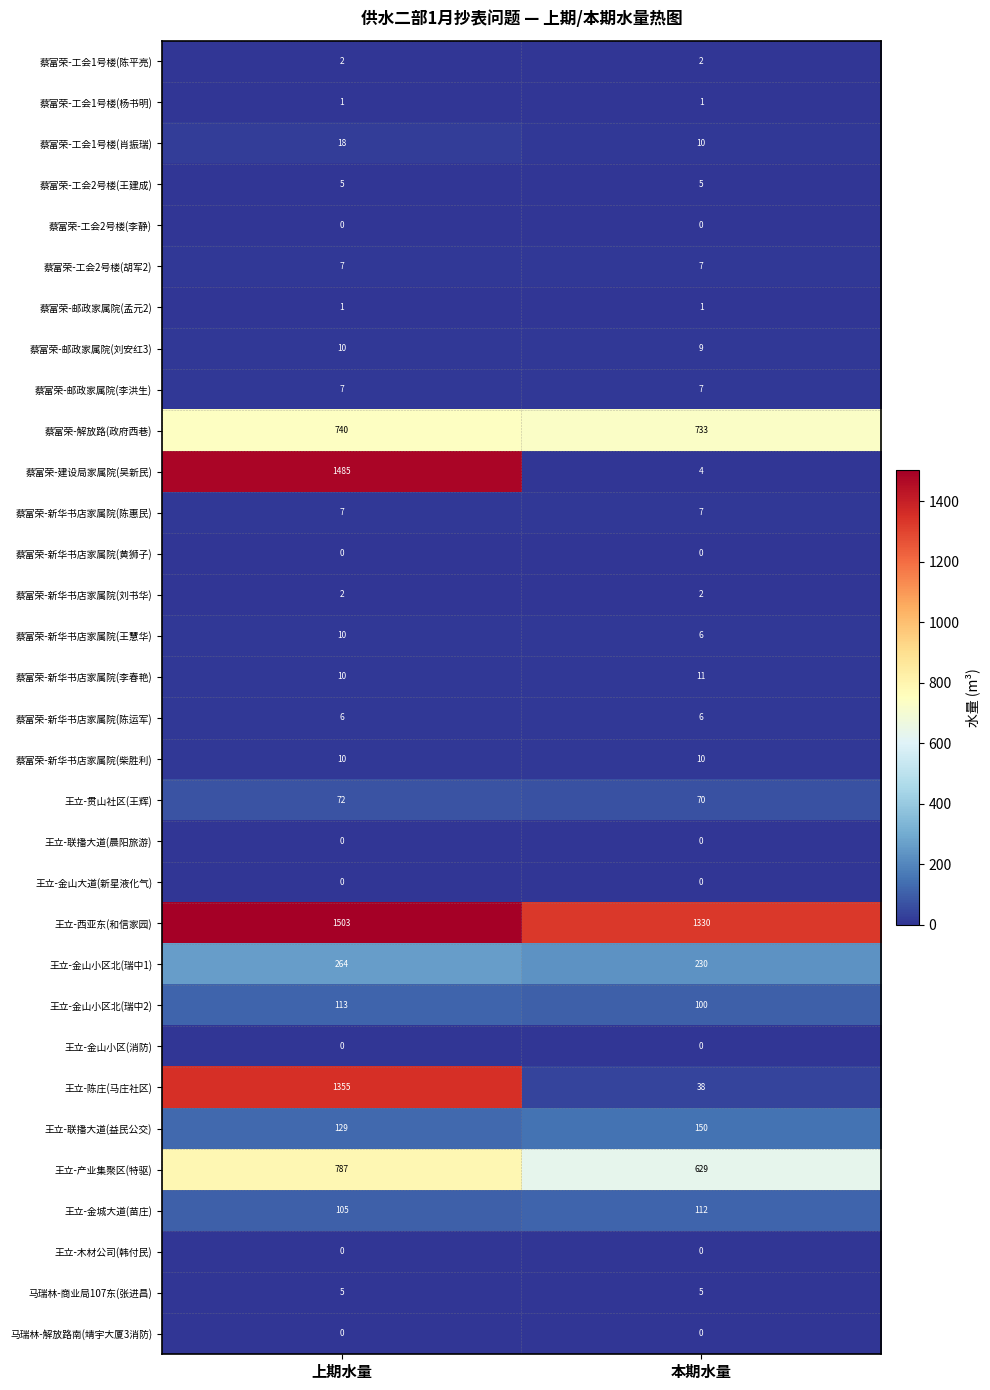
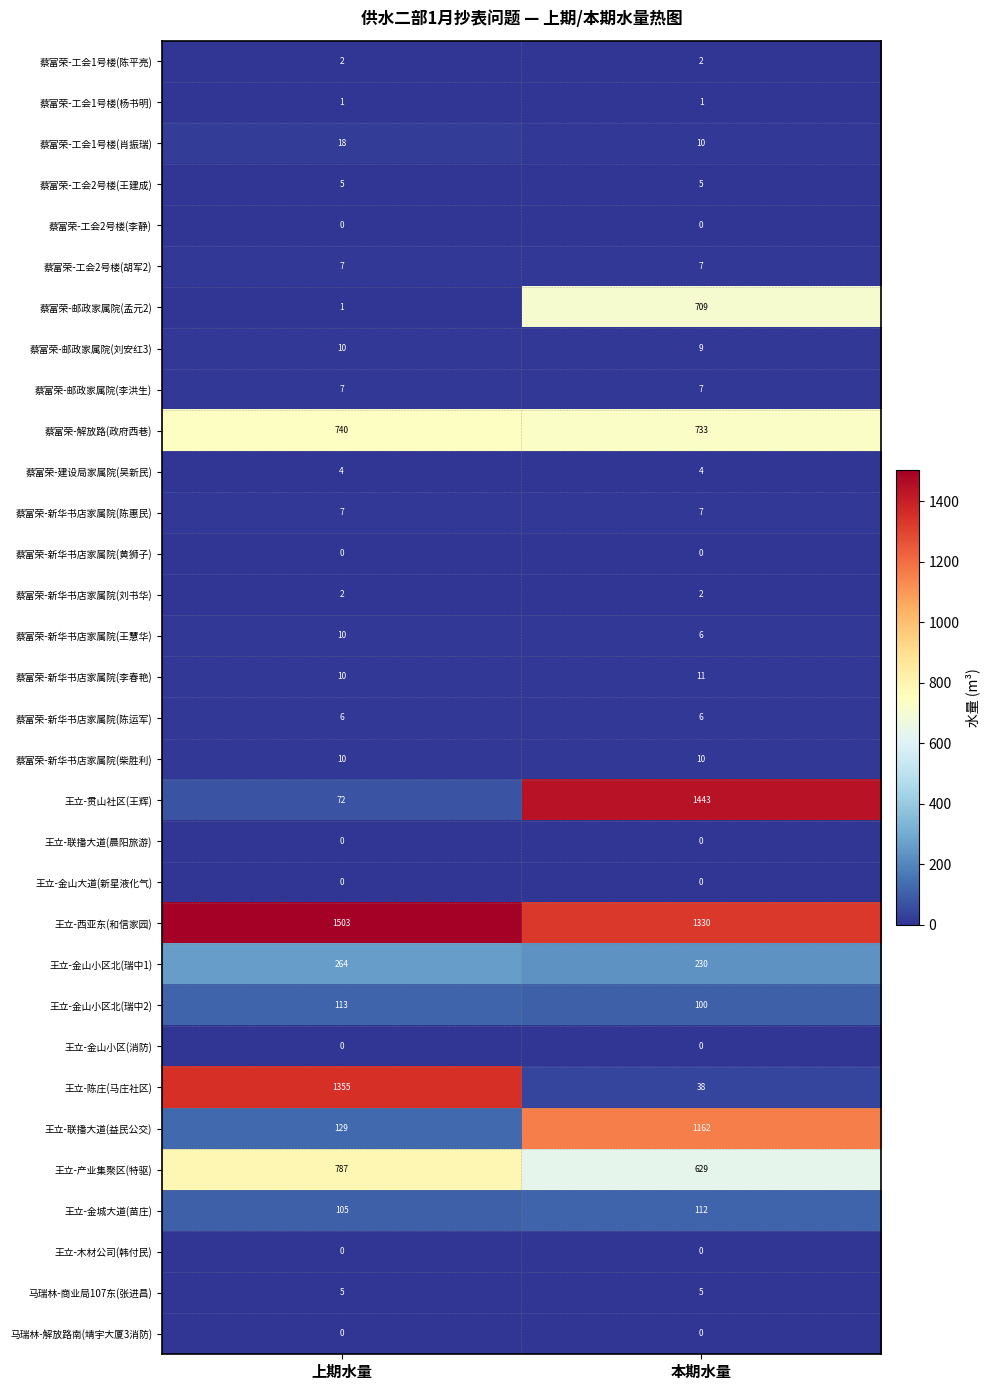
蔡富荣-邮政家属院(孟元2), 本期水量: 1 -> 709
蔡富荣-建设局家属院(吴新民), 上期水量: 1485 -> 4
王立-贯山社区(王辉), 本期水量: 70 -> 1443
王立-联播大道(益民公交), 本期水量: 150 -> 1162
